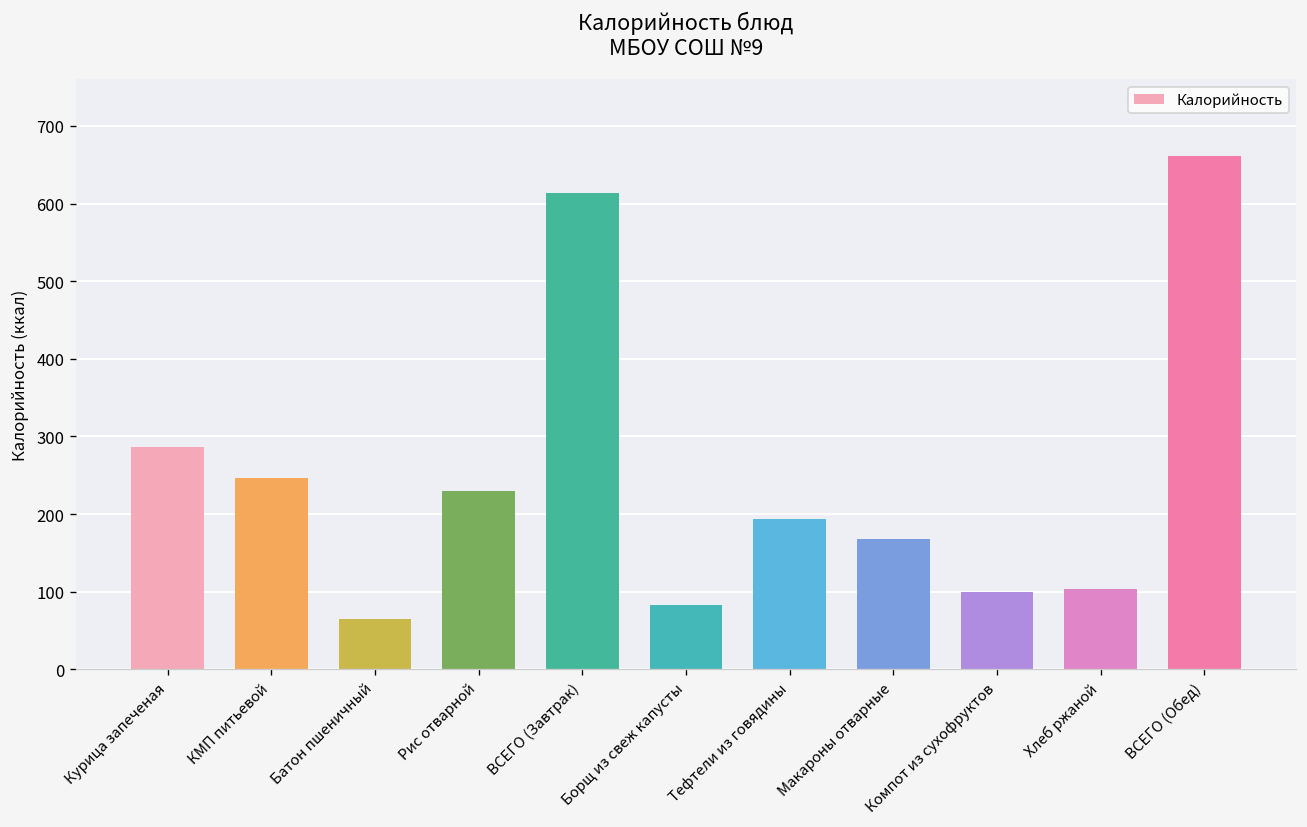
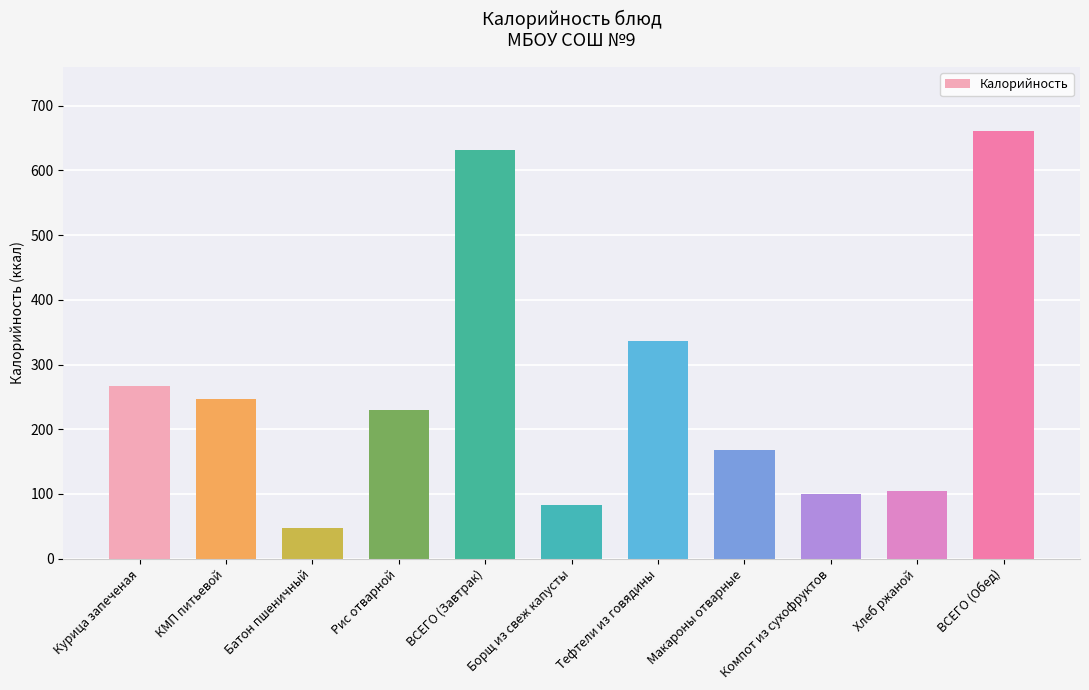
Курица запеченая: 290 -> 270
Батон пшеничный: 70 -> 50
ВСЕГО (Завтрак): 610 -> 630
Тефтели из говядины: 190 -> 340
